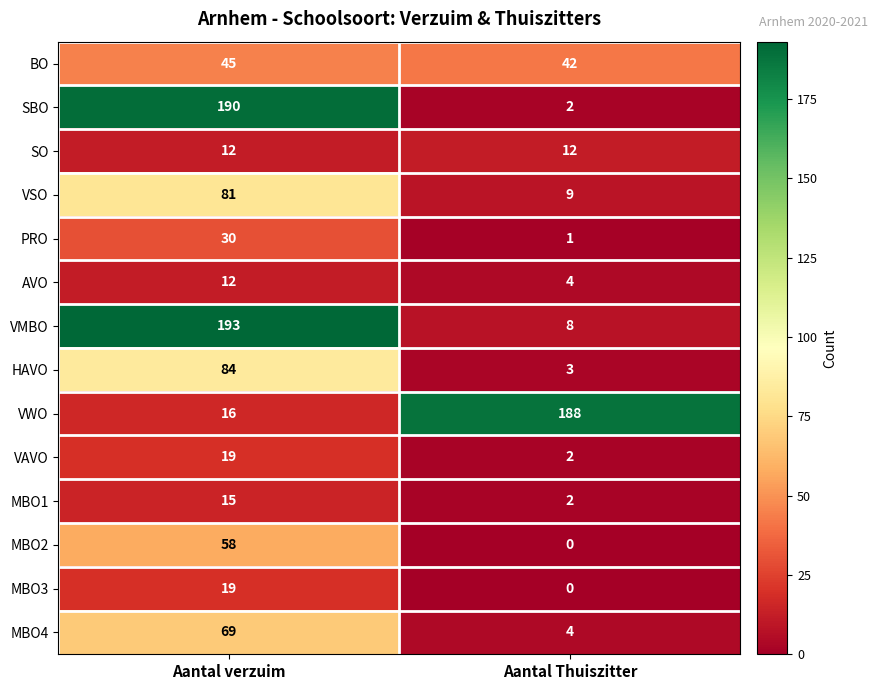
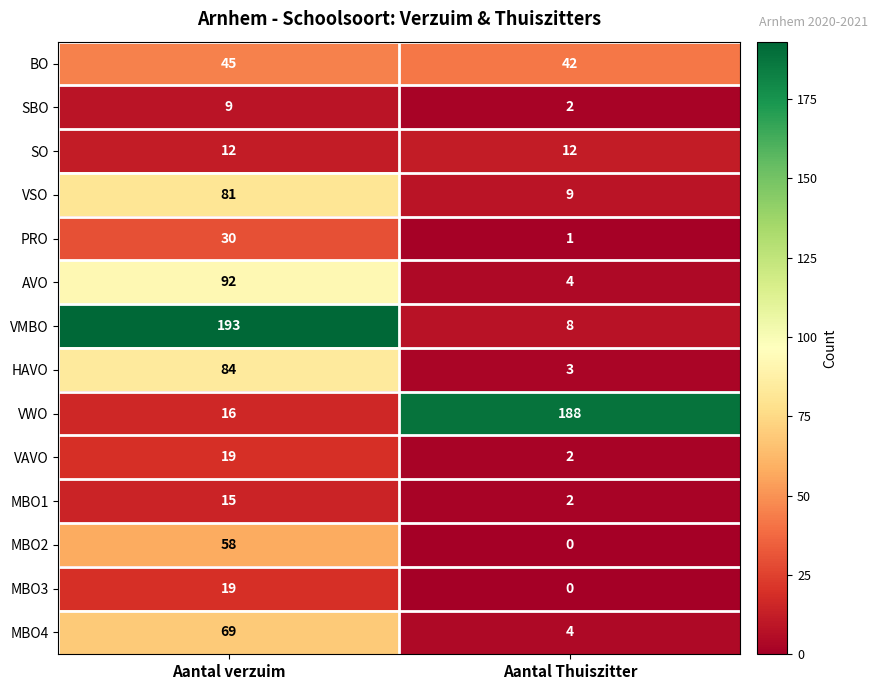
SBO, Aantal verzuim: 190 -> 9
AVO, Aantal verzuim: 12 -> 92
